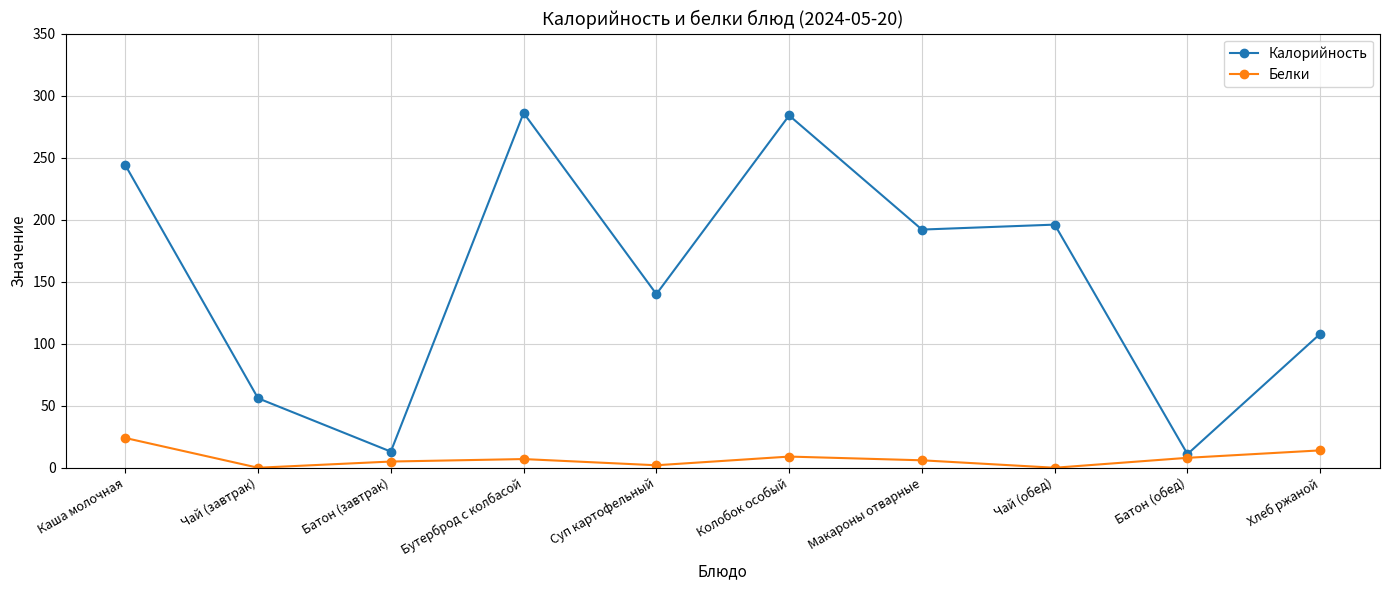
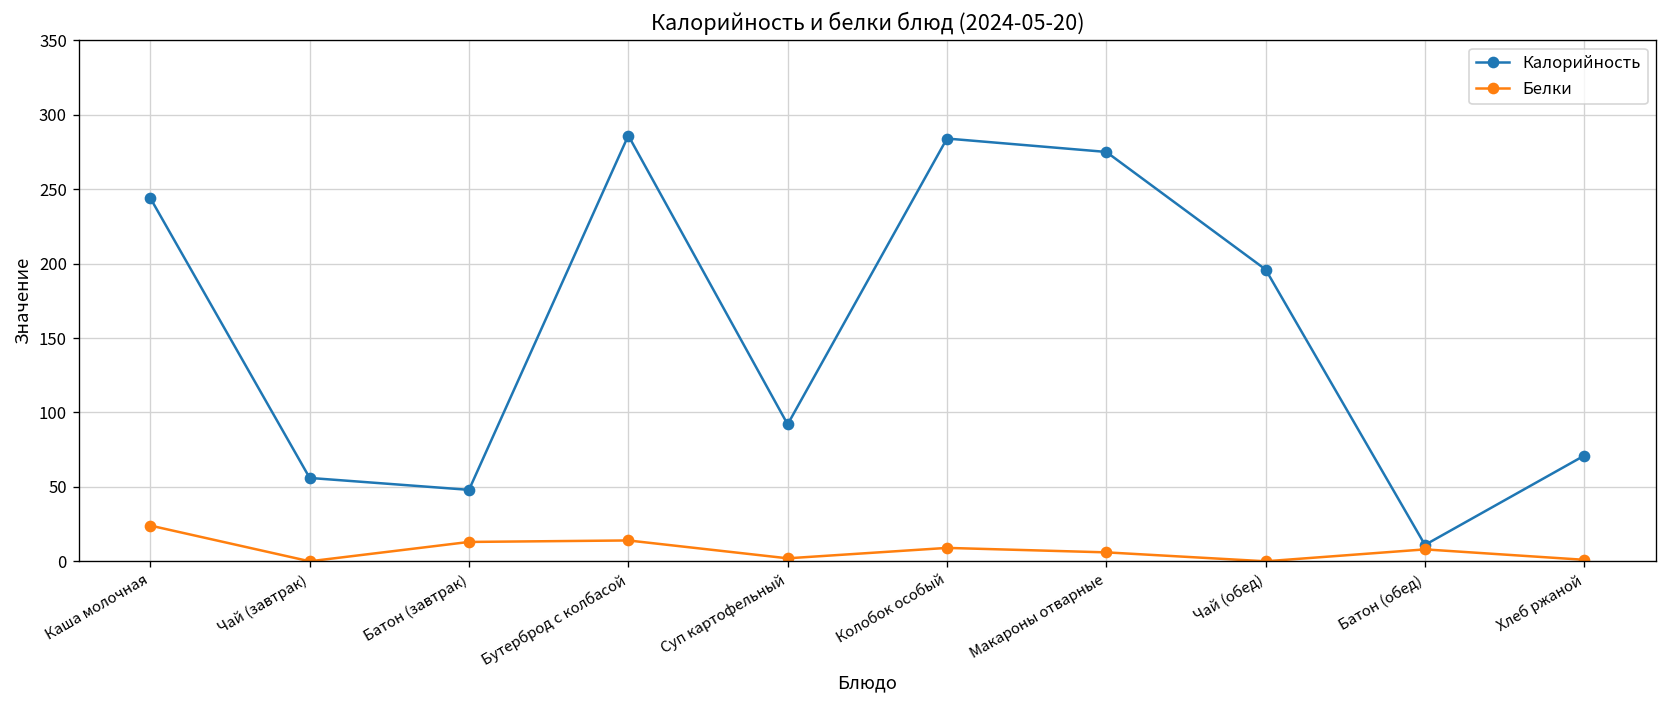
Калорийность, Батон (завтрак): 13 -> 48
Белки, Батон (завтрак): 5 -> 13
Белки, Бутерброд с колбасой: 7 -> 14
Калорийность, Суп картофельный: 140 -> 92
Калорийность, Макароны отварные: 192 -> 275
Калорийность, Хлеб ржаной: 108 -> 71
Белки, Хлеб ржаной: 14 -> 1
